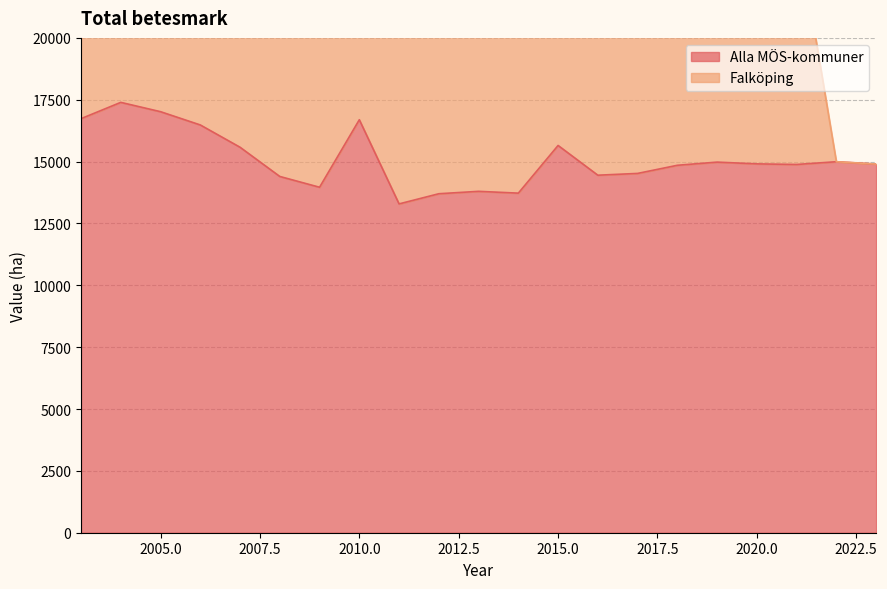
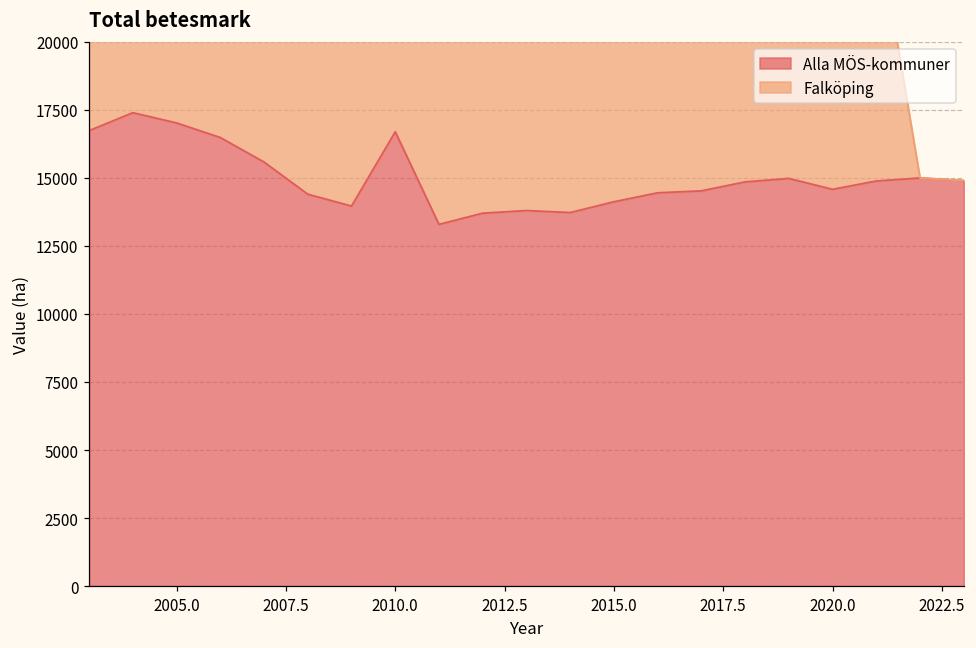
Alla MÖS-kommuner, 2015.0: 15700 -> 14100
Alla MÖS-kommuner, 2020.0: 14900 -> 14600
